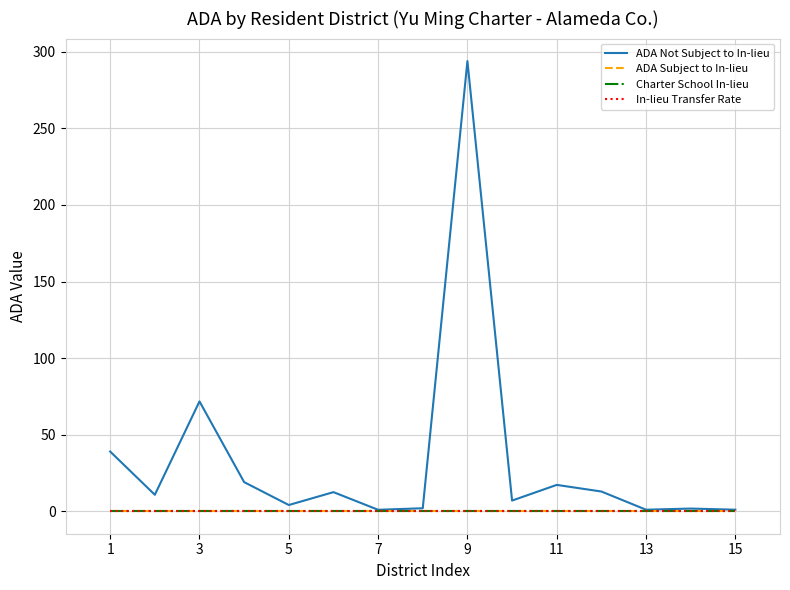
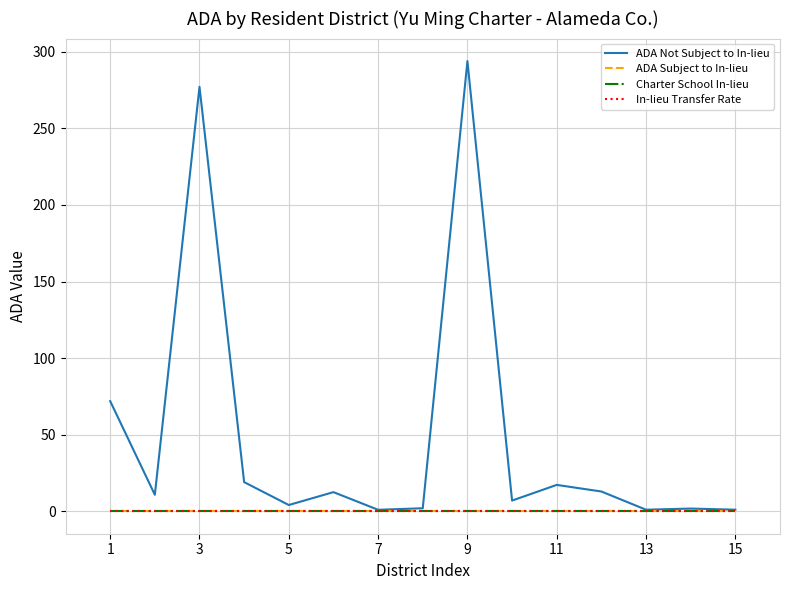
ADA Not Subject to In-lieu, 1: 39 -> 72
ADA Not Subject to In-lieu, 3: 72 -> 277
